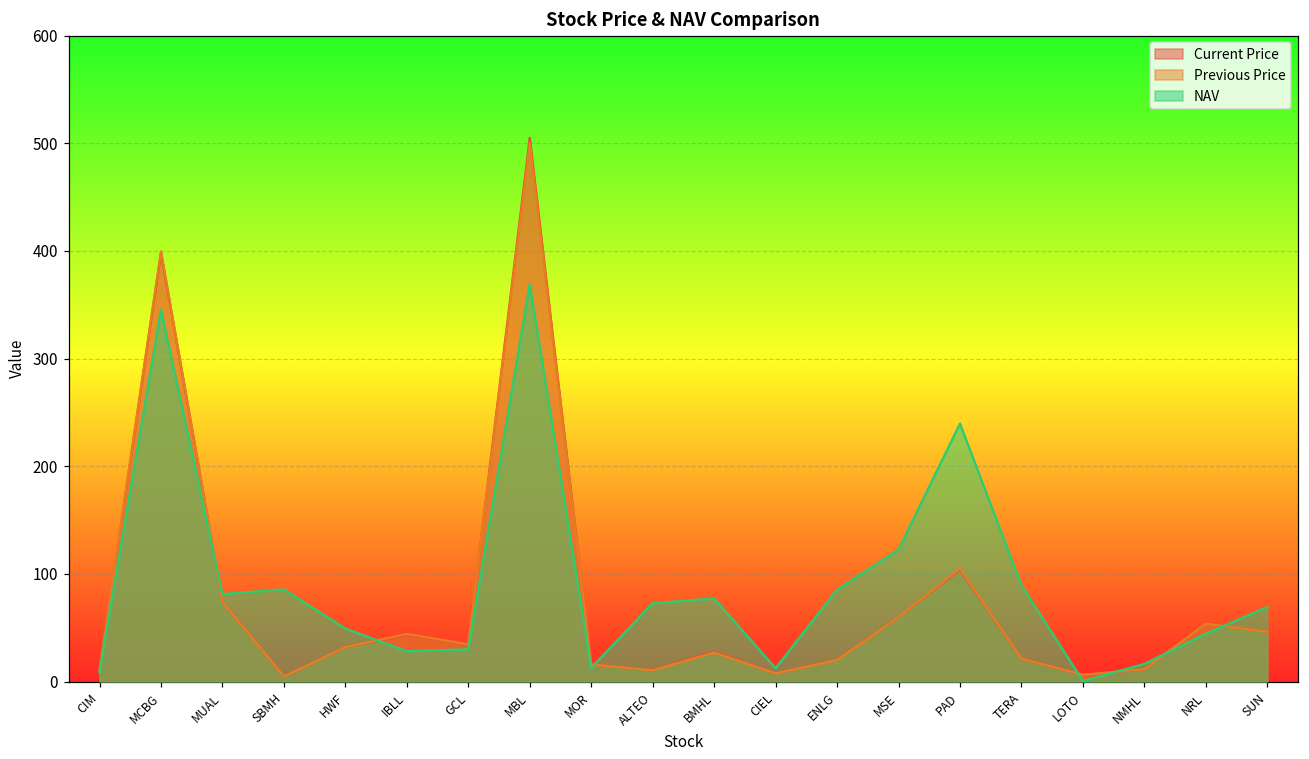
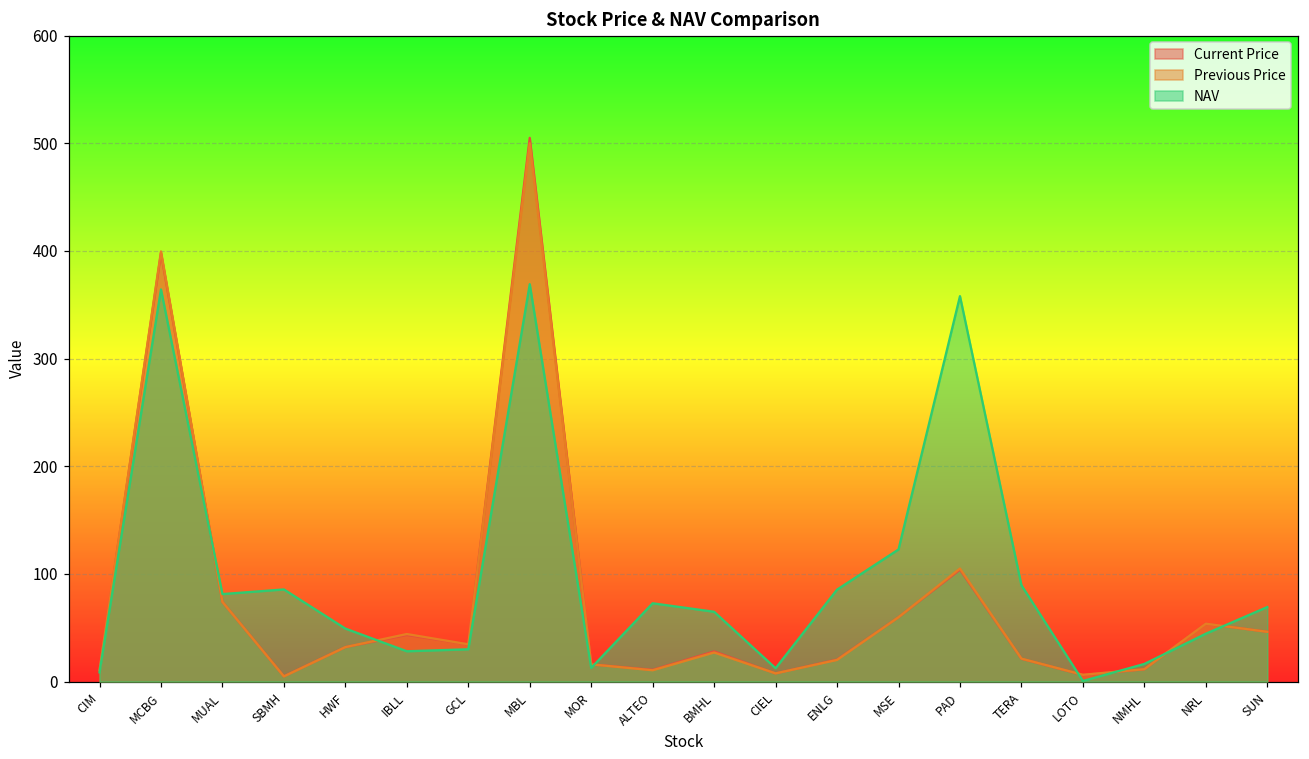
NAV, MCBG: 350 -> 360
NAV, BMHL: 80 -> 60
NAV, PAD: 240 -> 360
